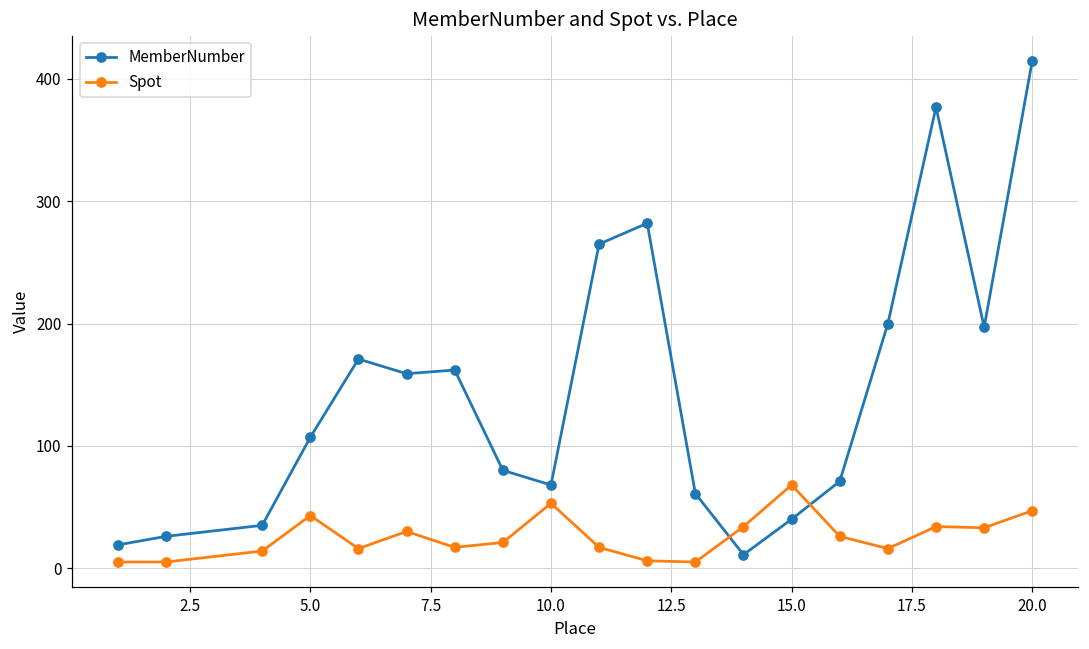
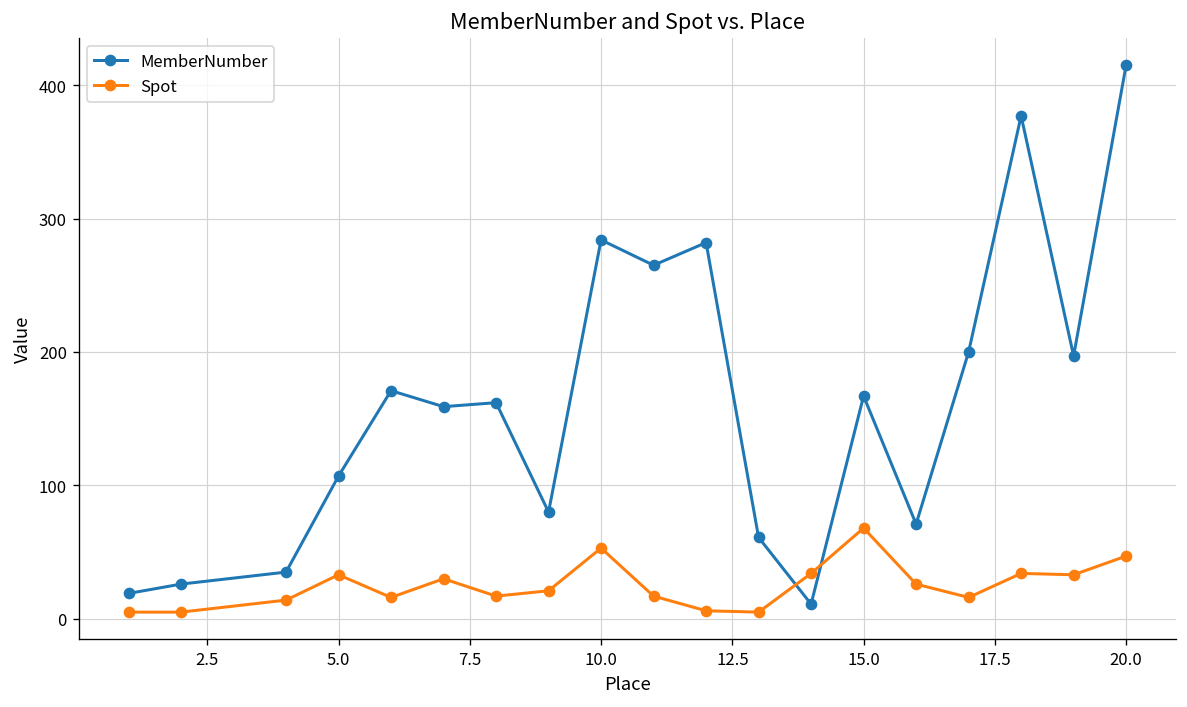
Spot, 5.0: 43 -> 33
MemberNumber, 10.0: 68 -> 284
MemberNumber, 15.0: 40 -> 167
